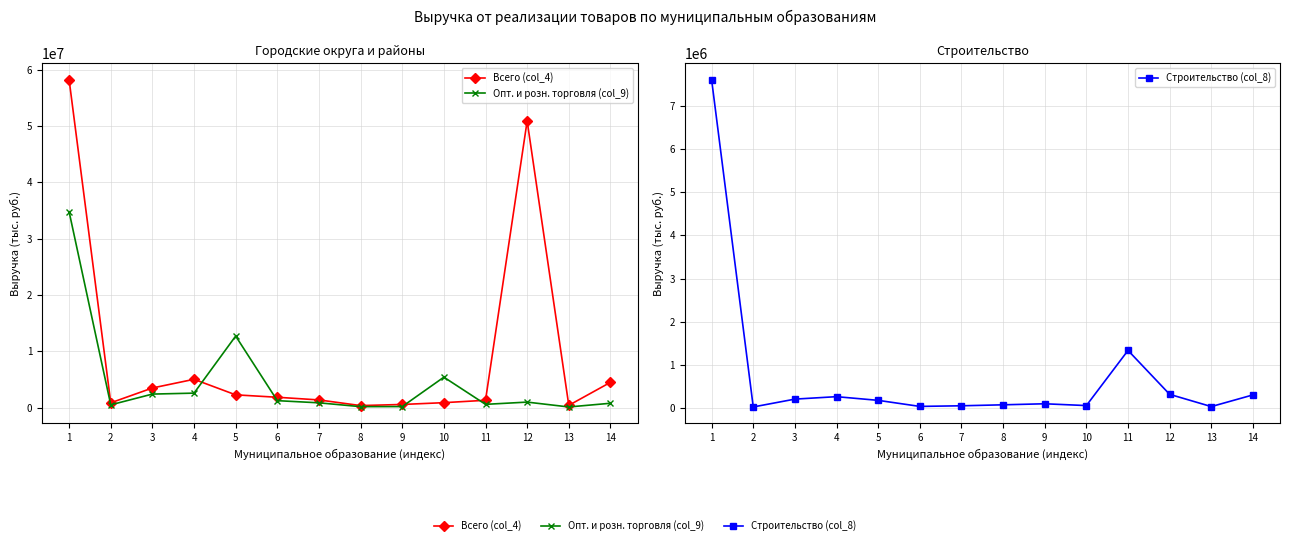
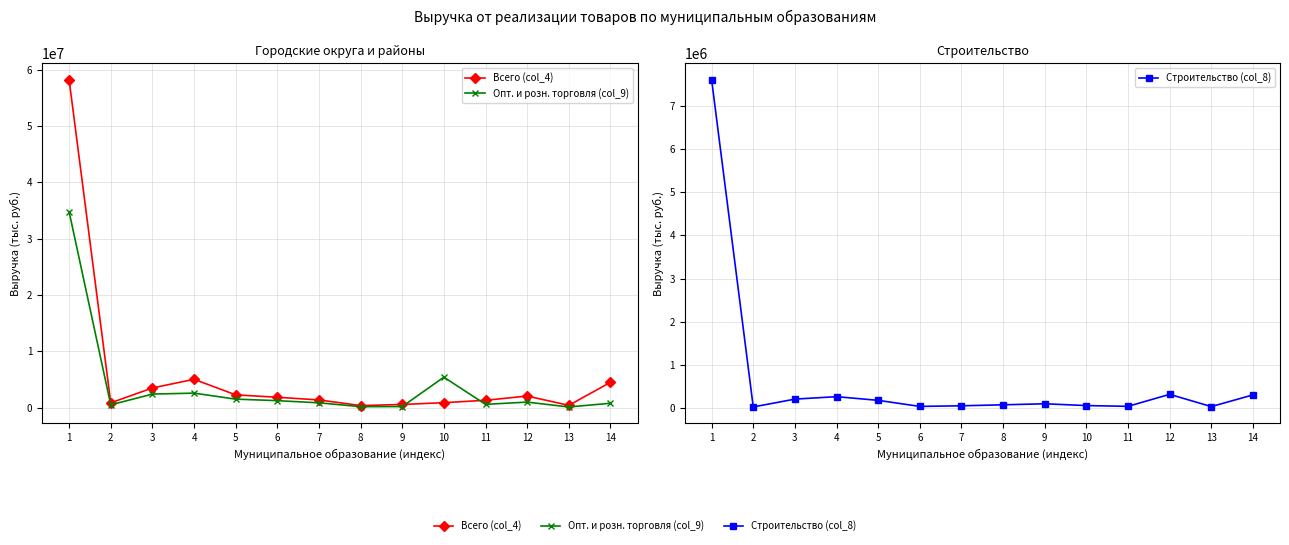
Городские округа и районы, Опт. и розн. торговля (col_9), 5: 13000000 -> 1000000
Городские округа и районы, Всего (col_4), 12: 51000000 -> 2000000
Строительство, 11: 1300000 -> 0
